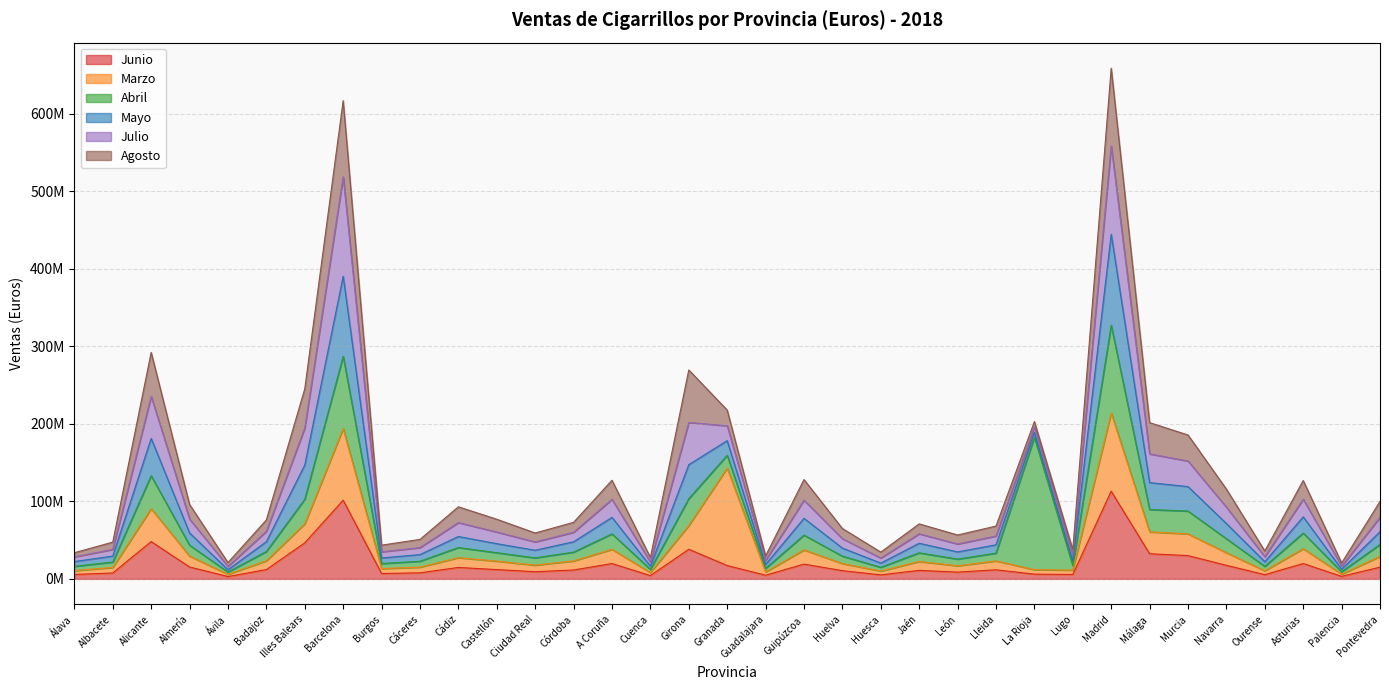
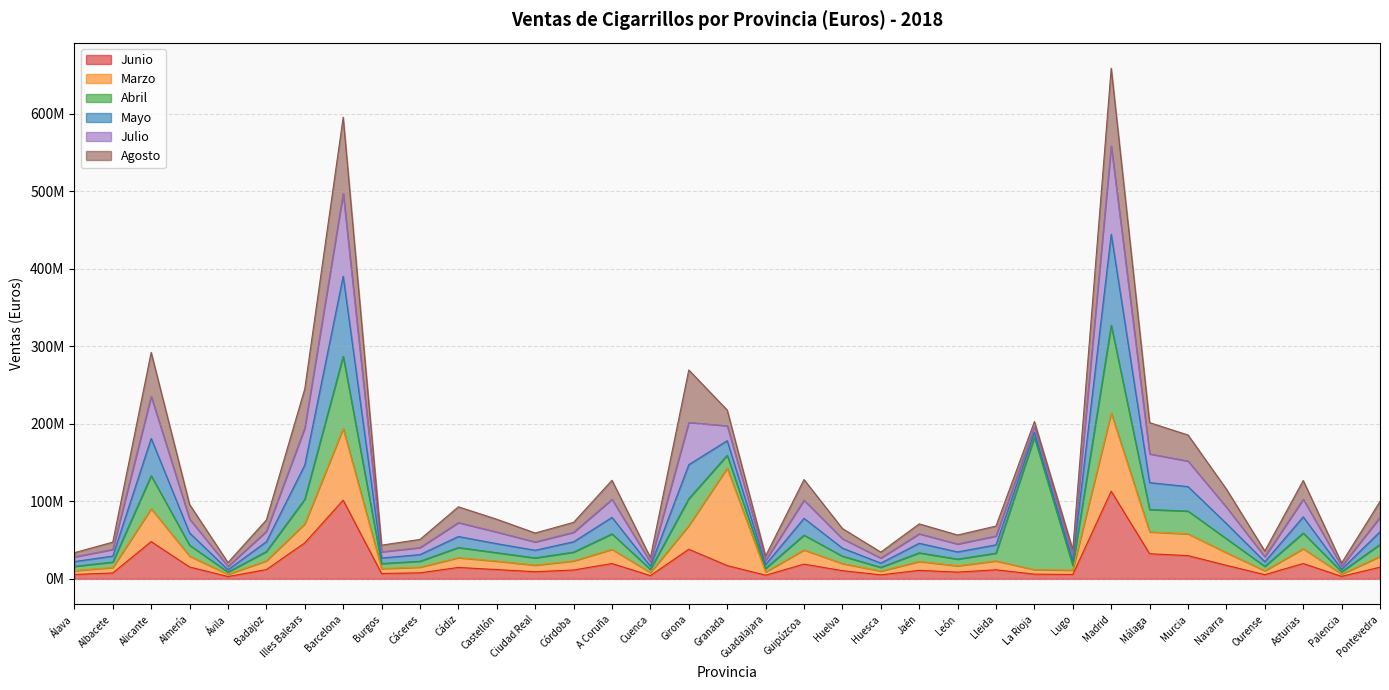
Julio, Barcelona: 130000000 -> 110000000
